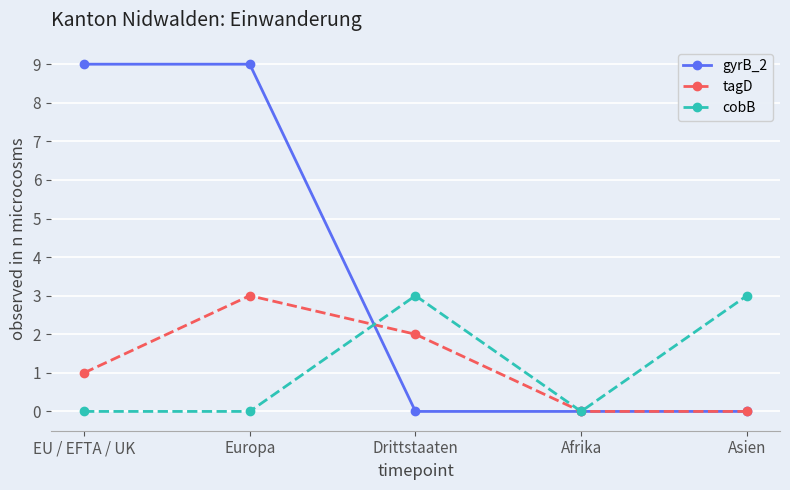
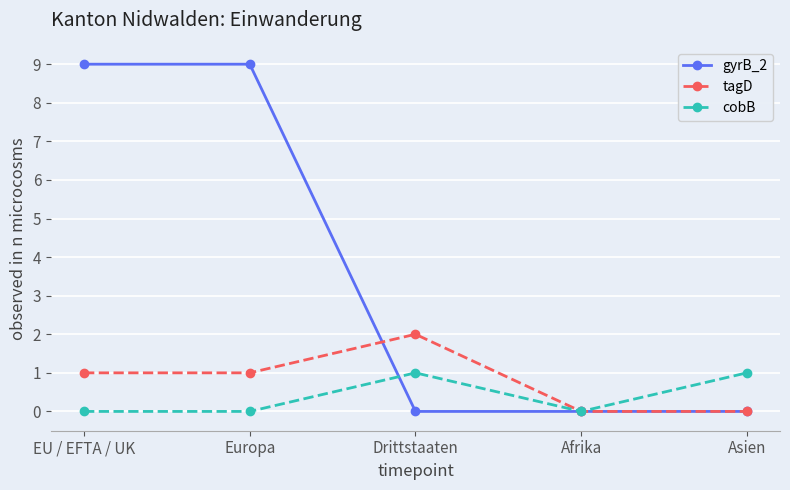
tagD, Europa: 3 -> 1
cobB, Drittstaaten: 3 -> 1
cobB, Asien: 3 -> 1
